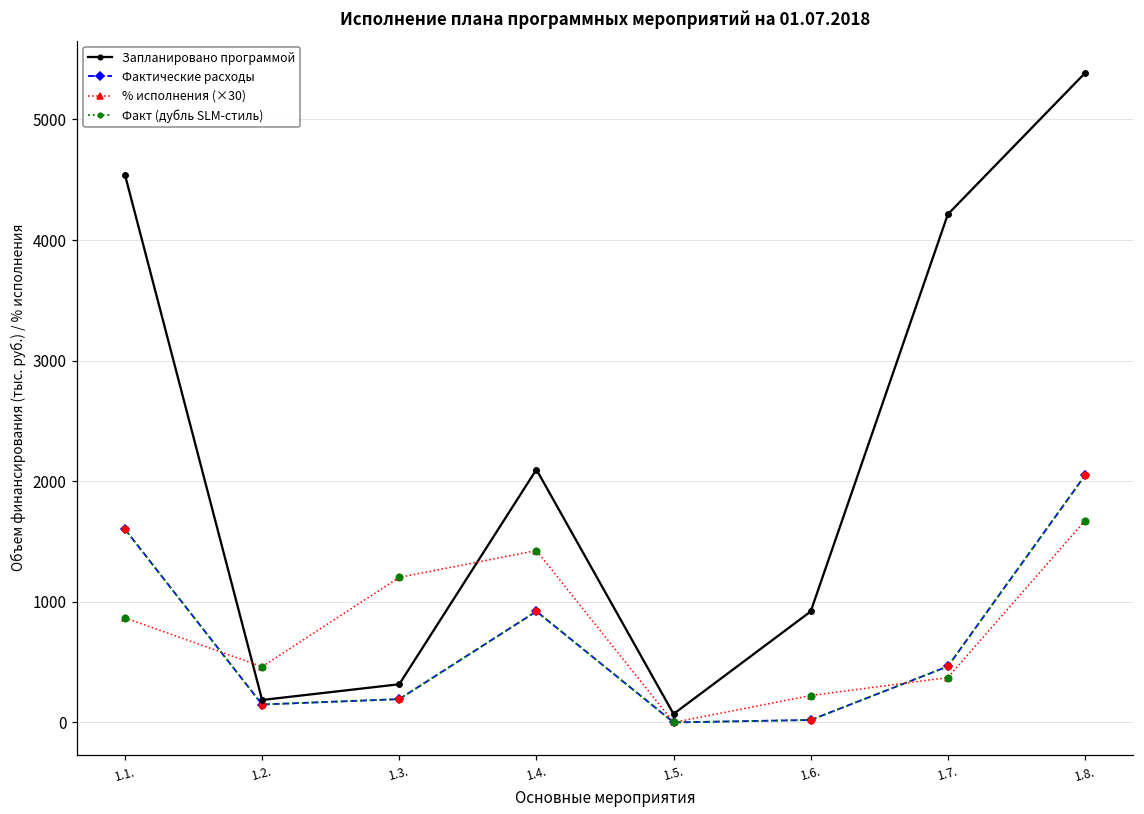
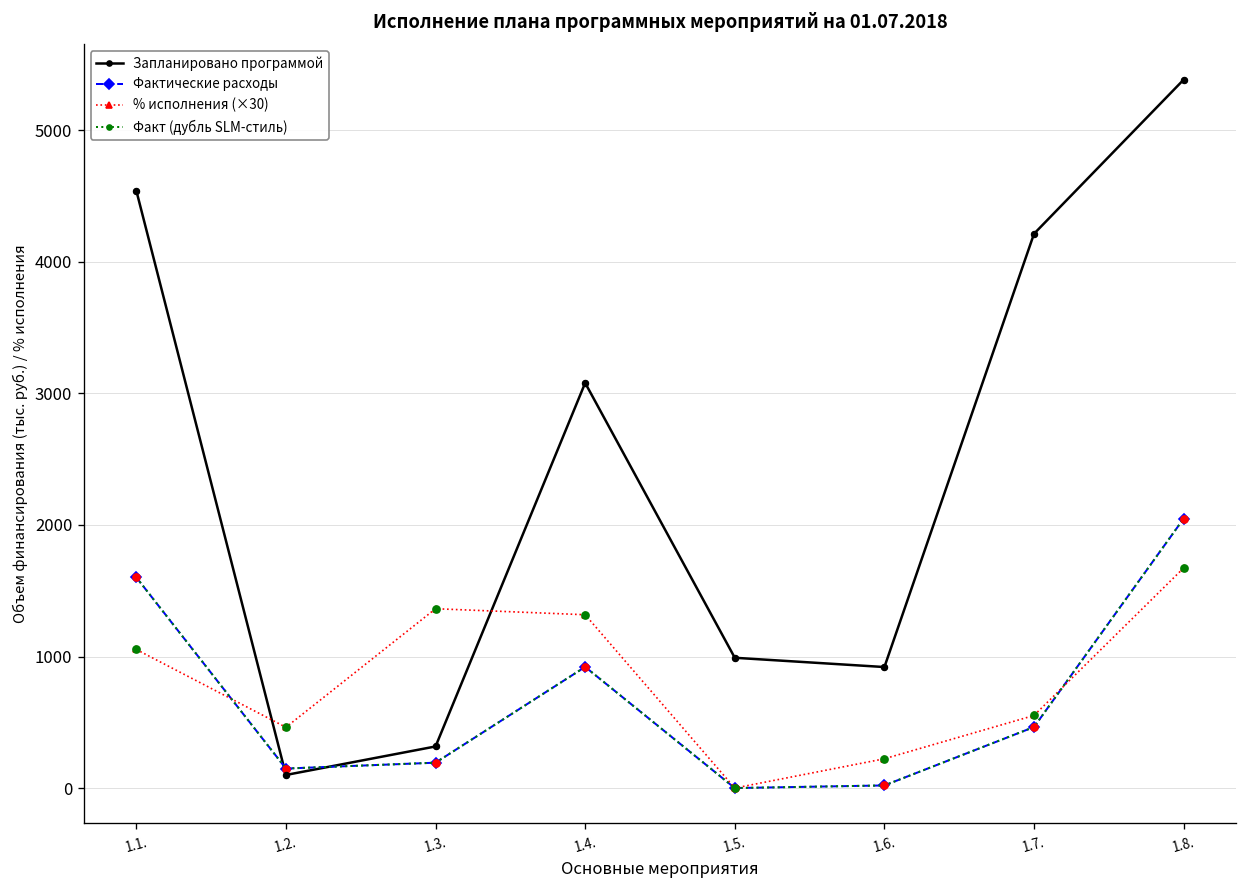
% исполнения (×30), 1.1.: 870 -> 1050
Запланировано программой, 1.2.: 190 -> 100
% исполнения (×30), 1.3.: 1200 -> 1360
Запланировано программой, 1.4.: 2100 -> 3080
% исполнения (×30), 1.4.: 1430 -> 1320
Запланировано программой, 1.5.: 70 -> 990
% исполнения (×30), 1.7.: 370 -> 550
